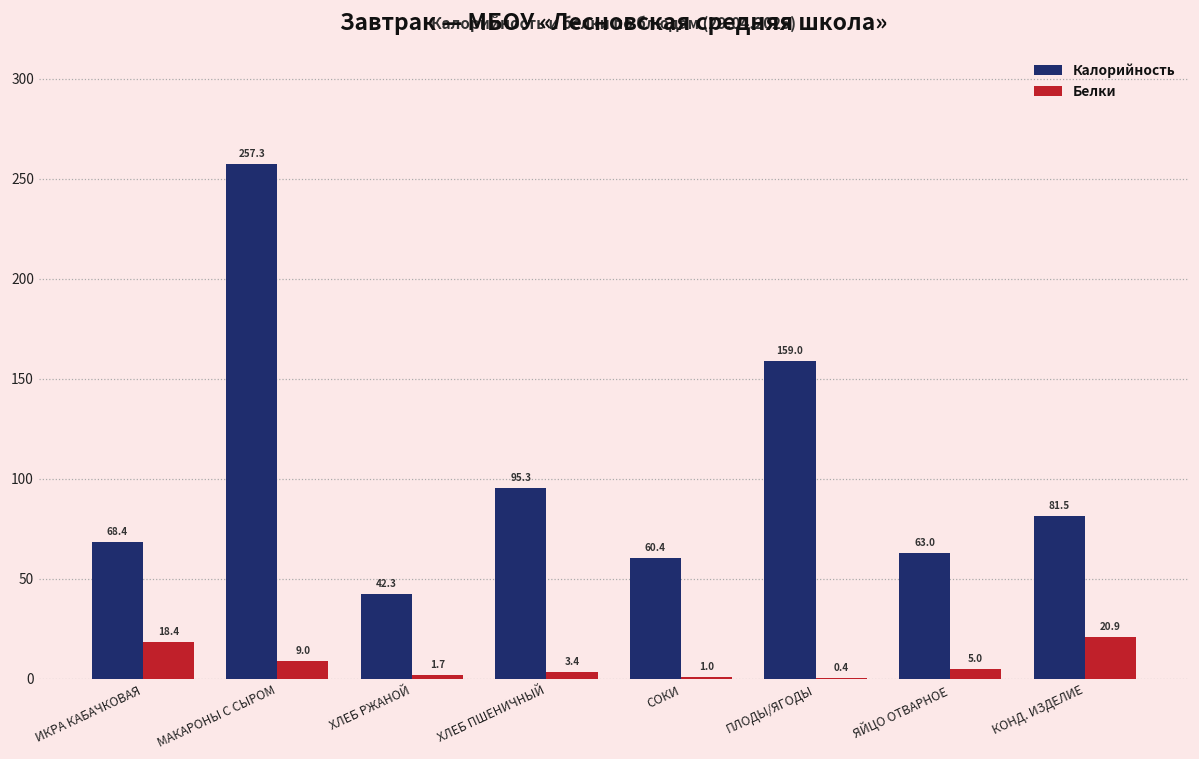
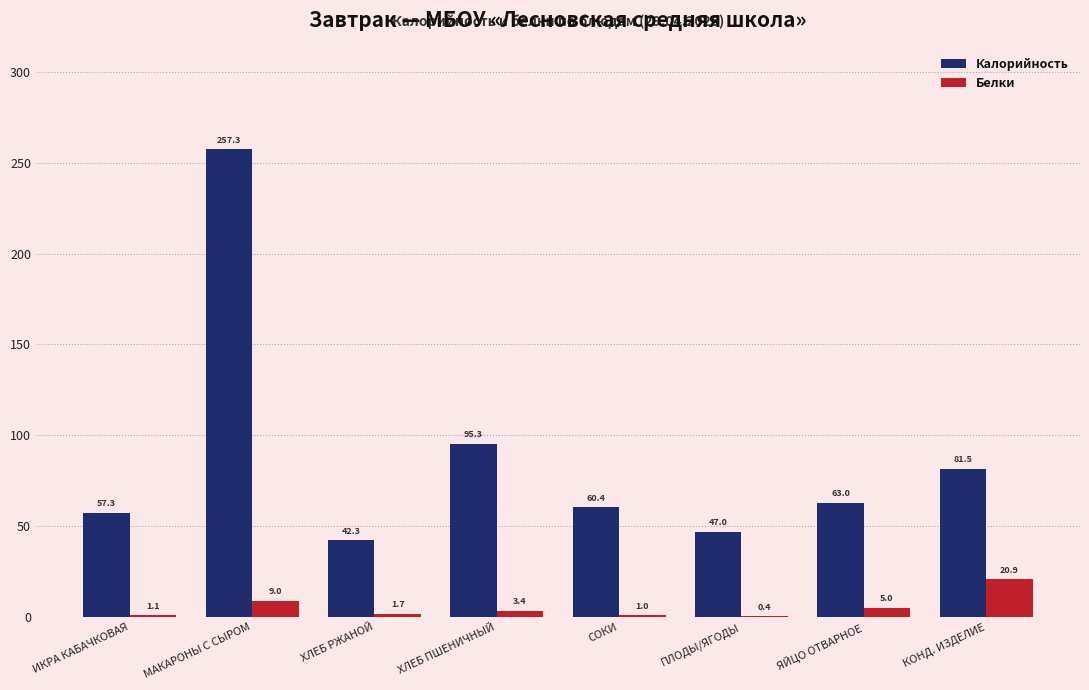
Калорийность, ИКРА КАБАЧКОВАЯ: 68.4 -> 57.3
Белки, ИКРА КАБАЧКОВАЯ: 18.4 -> 1.1
Калорийность, ПЛОДЫ/ЯГОДЫ: 159.0 -> 47.0
